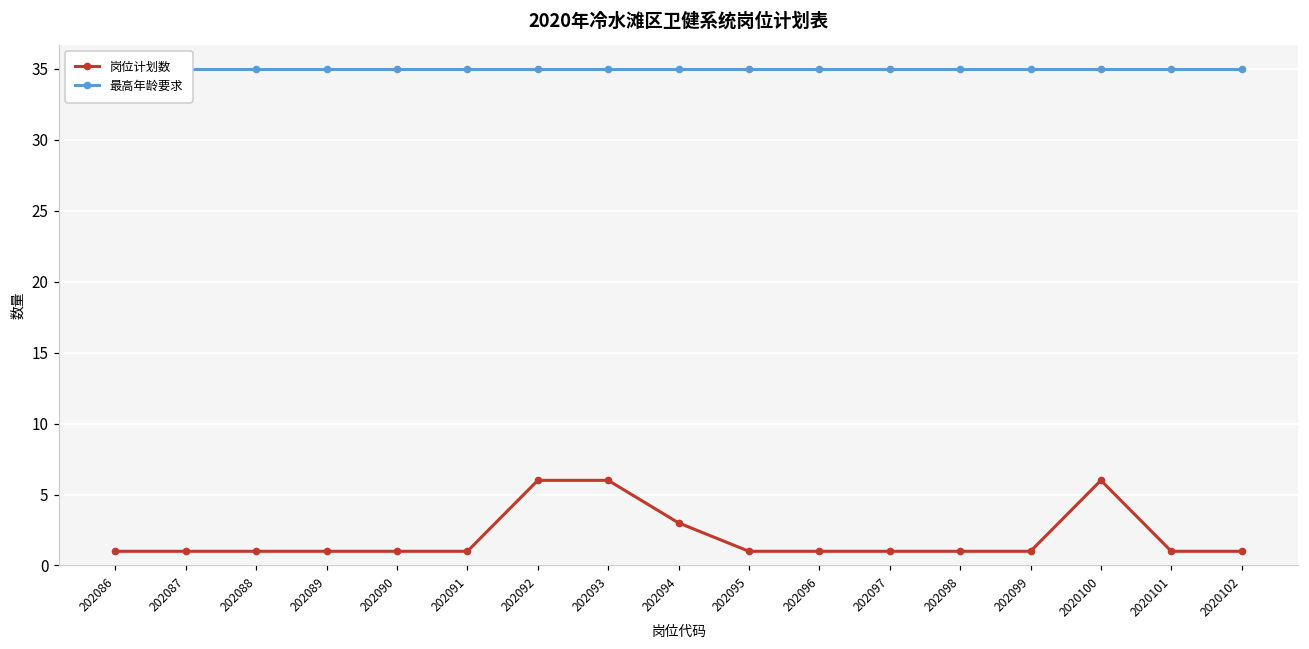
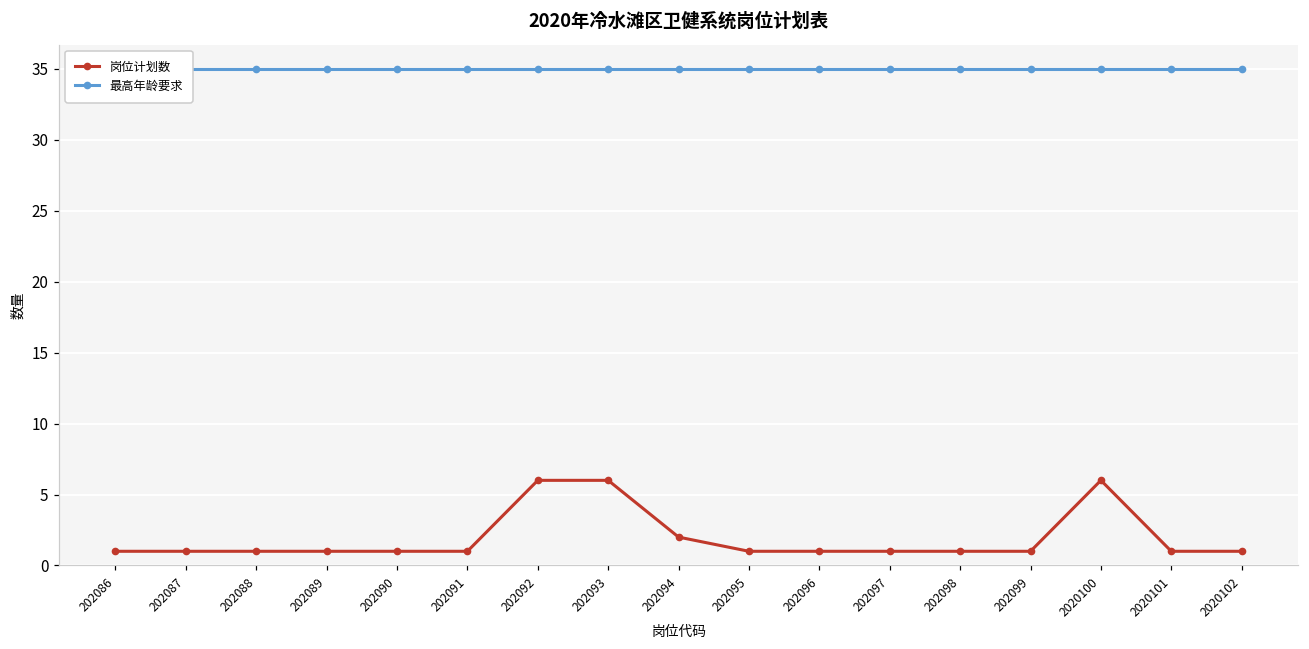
岗位计划数, 202094: 3 -> 2
